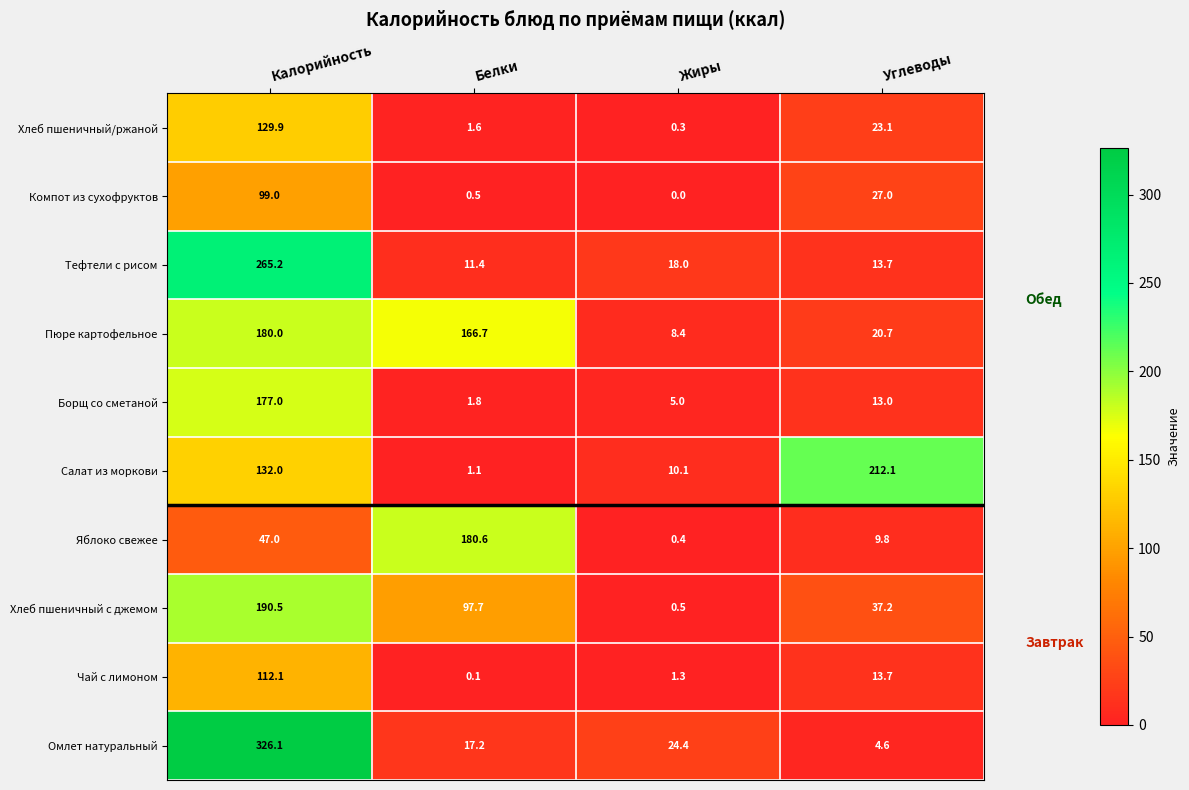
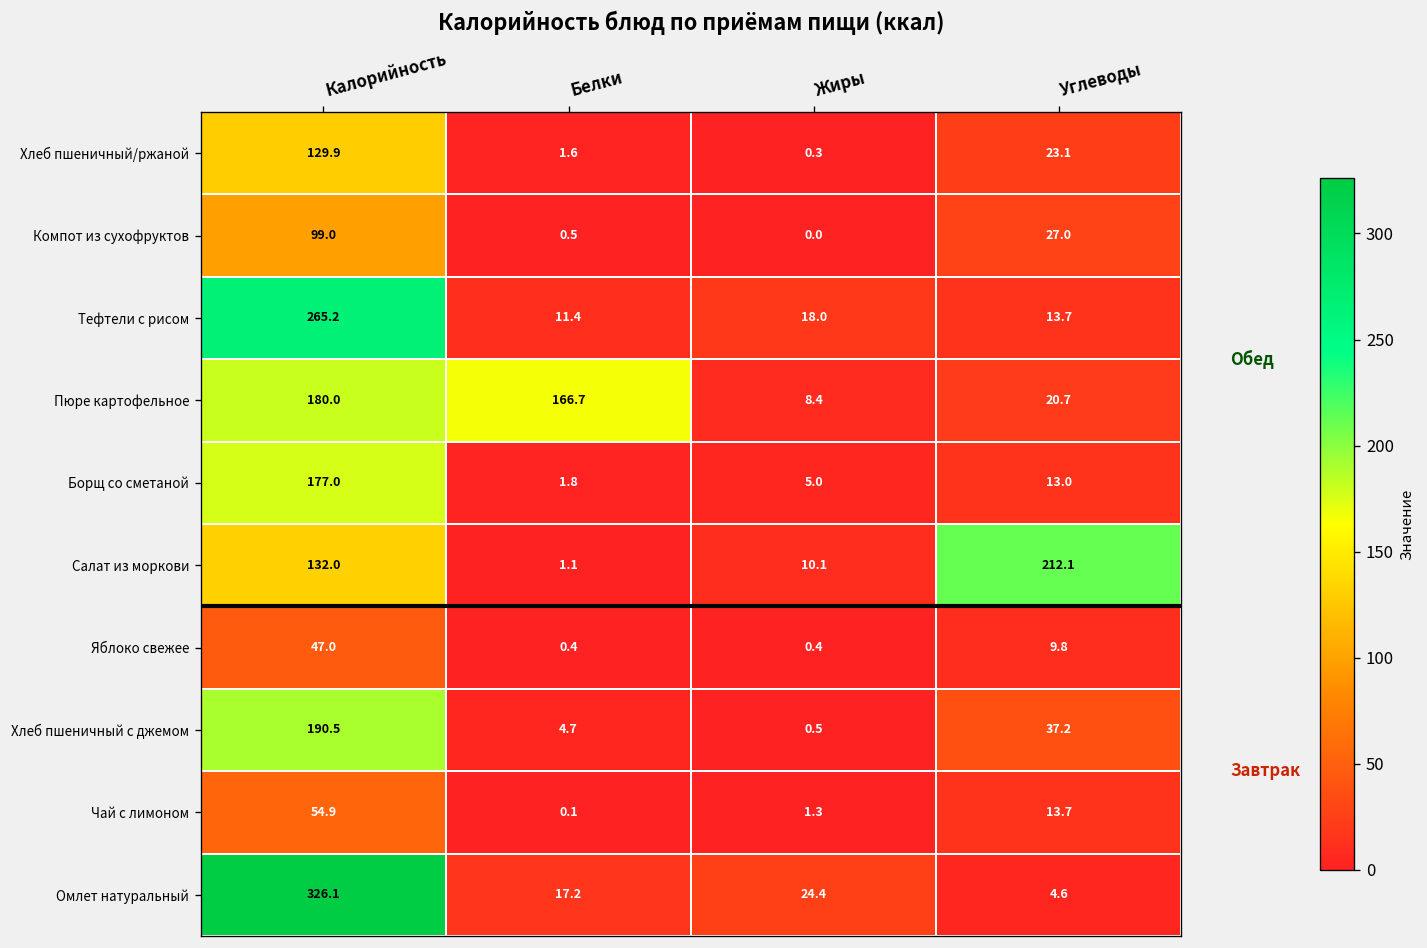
Яблоко свежее, Белки: 180.6 -> 0.4
Хлеб пшеничный с джемом, Белки: 97.7 -> 4.7
Чай с лимоном, Калорийность: 112.1 -> 54.9
